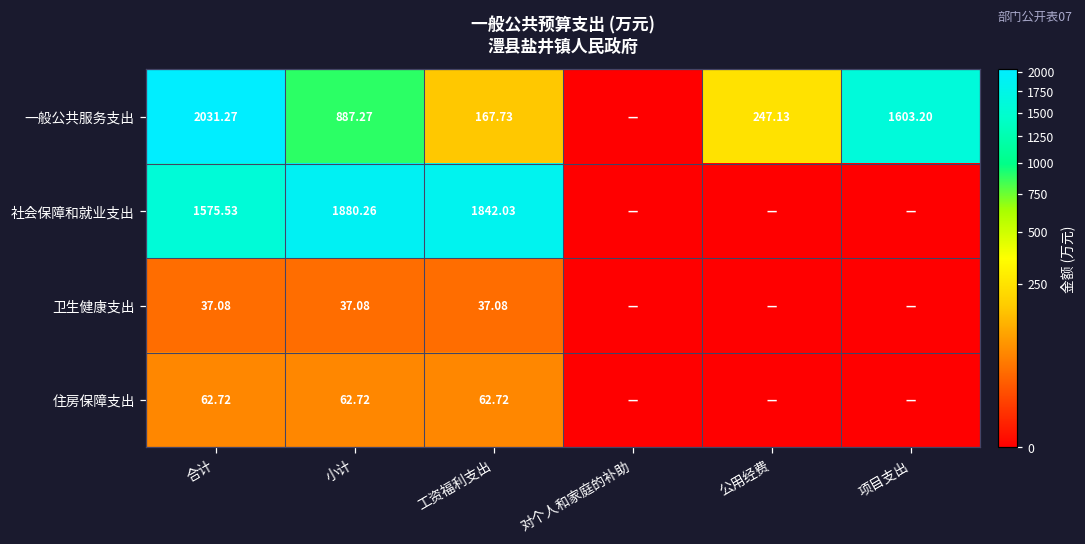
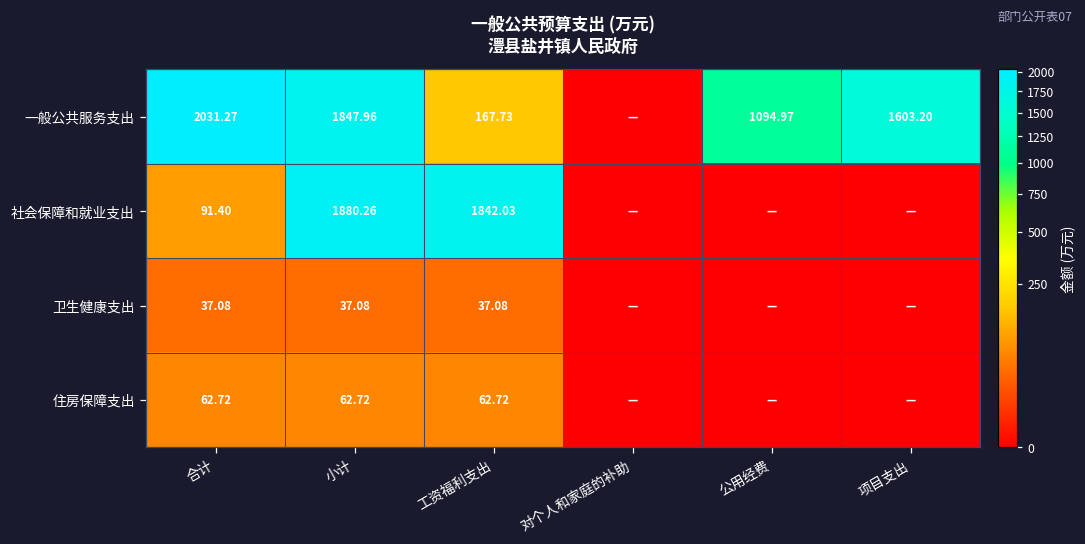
一般公共服务支出, 小计: 887.27 -> 1847.96
一般公共服务支出, 公用经费: 247.13 -> 1094.97
社会保障和就业支出, 合计: 1575.53 -> 91.40
